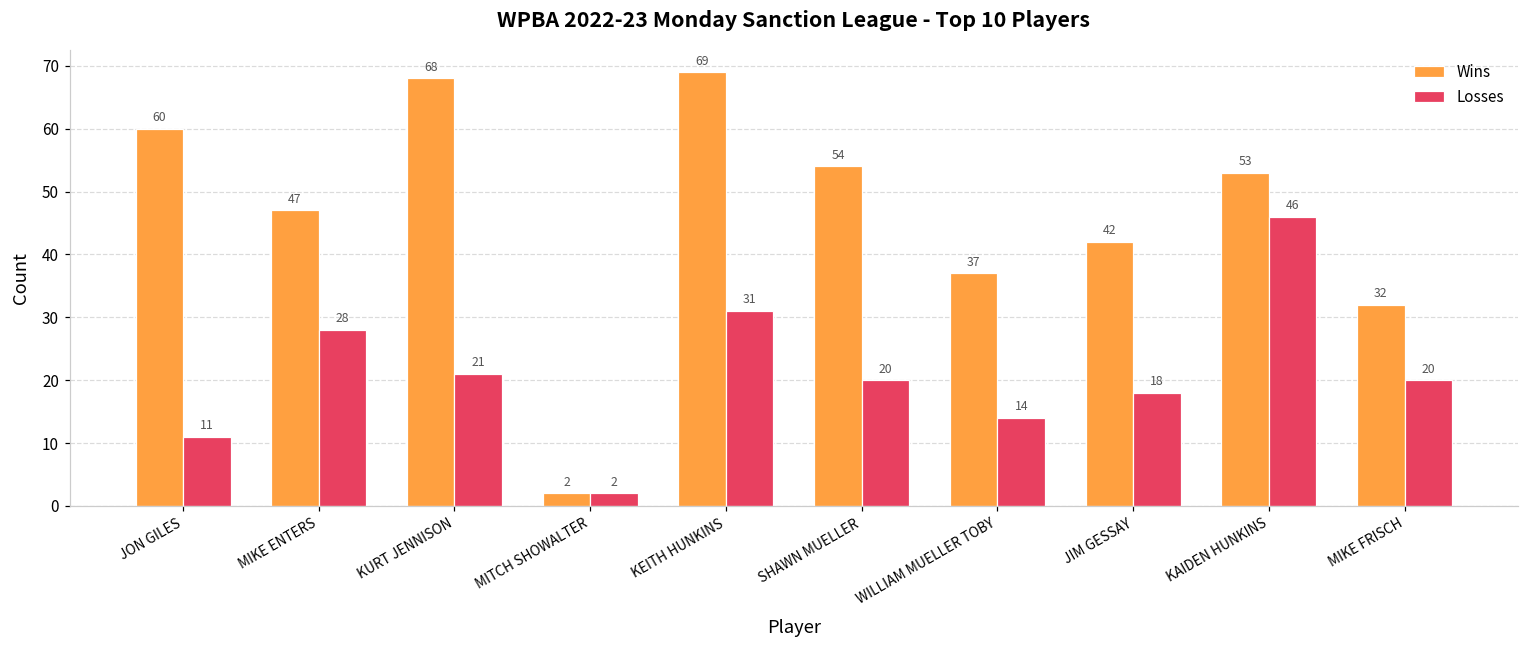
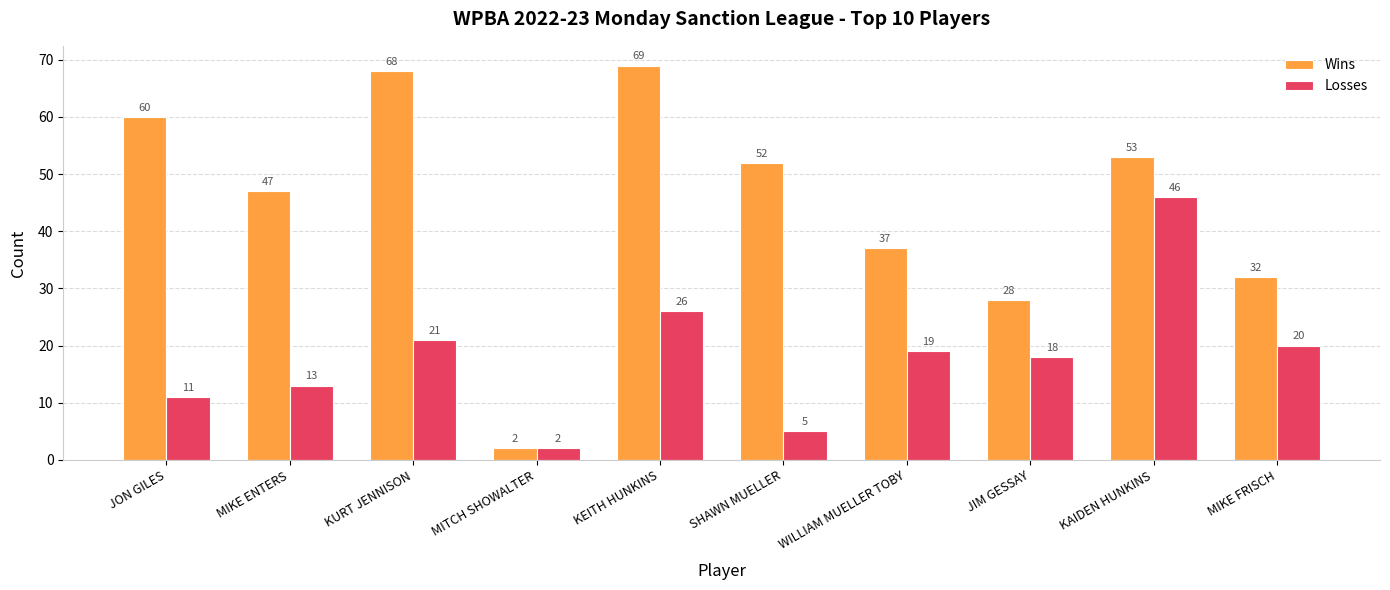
Losses, MIKE ENTERS: 28 -> 13
Losses, KEITH HUNKINS: 31 -> 26
Wins, SHAWN MUELLER: 54 -> 52
Losses, SHAWN MUELLER: 20 -> 5
Losses, WILLIAM MUELLER TOBY: 14 -> 19
Wins, JIM GESSAY: 42 -> 28
